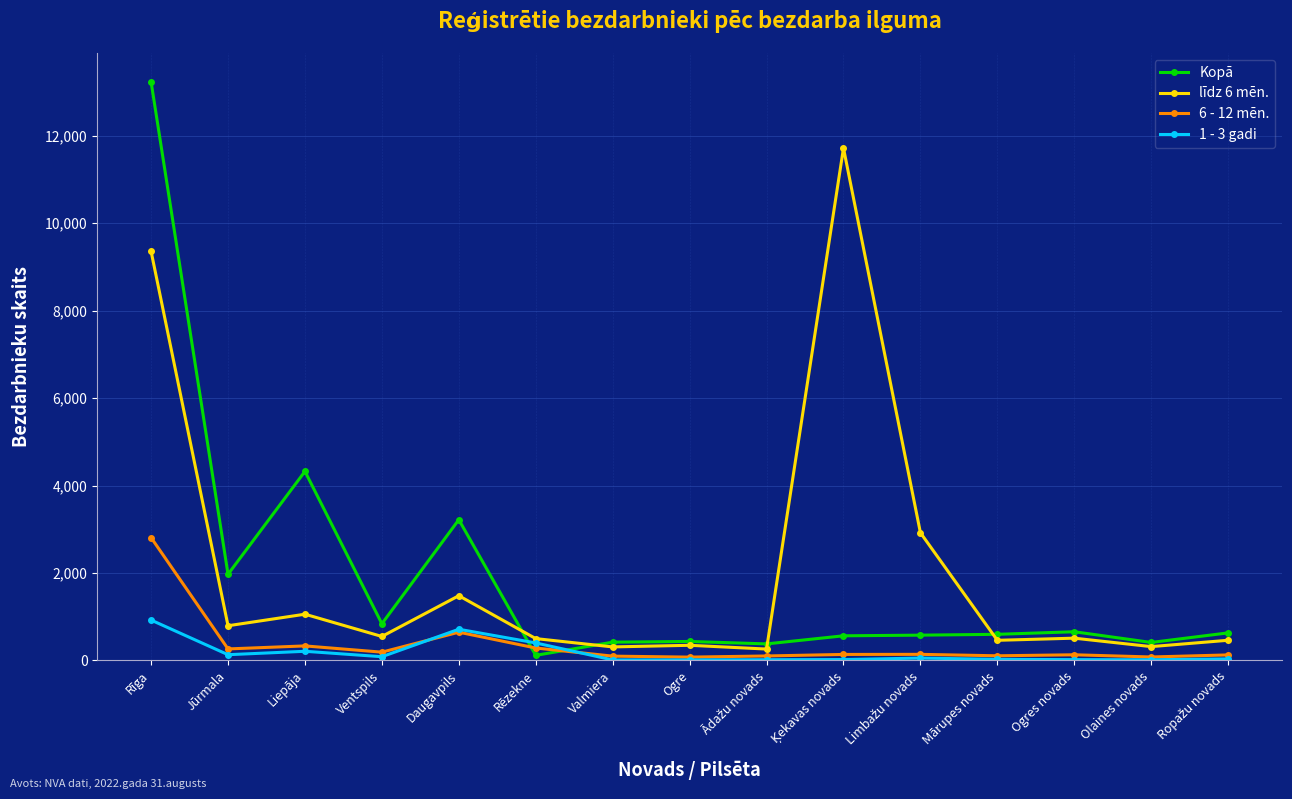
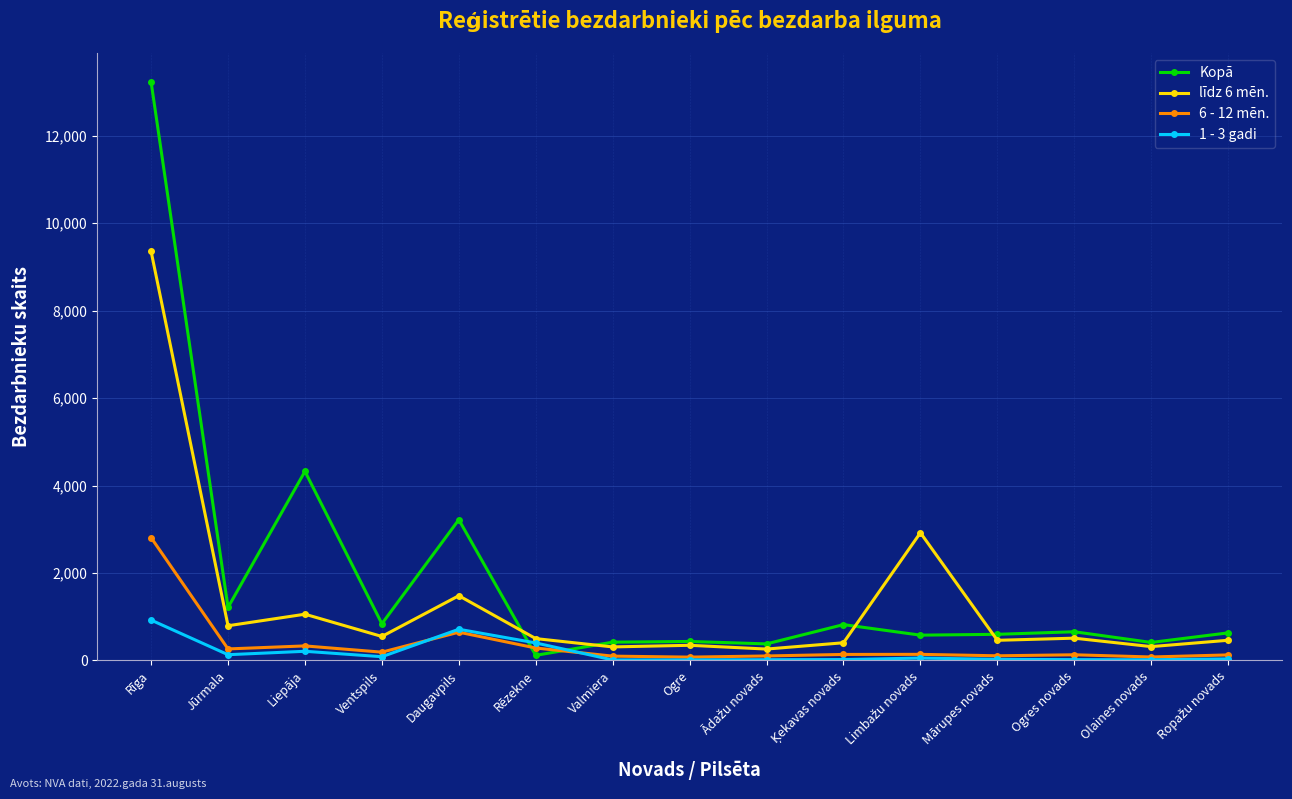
Kopā, Jūrmala: 2,000 -> 1,200
Kopā, Ķekavas novads: 600 -> 800
līdz 6 mēn., Ķekavas novads: 11,700 -> 400
